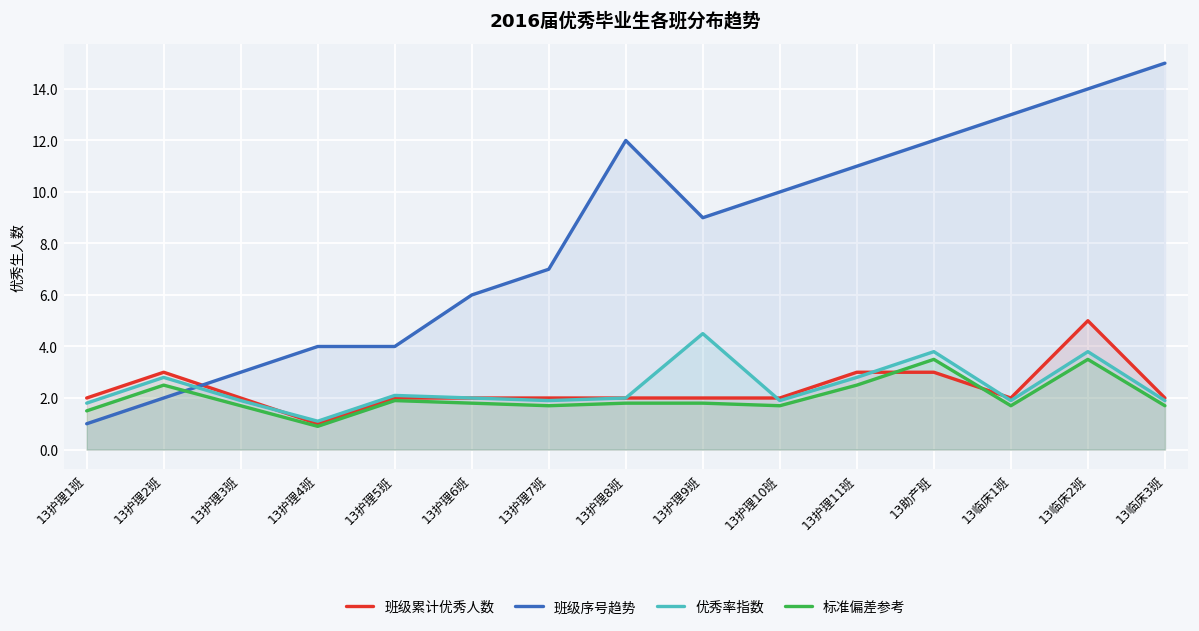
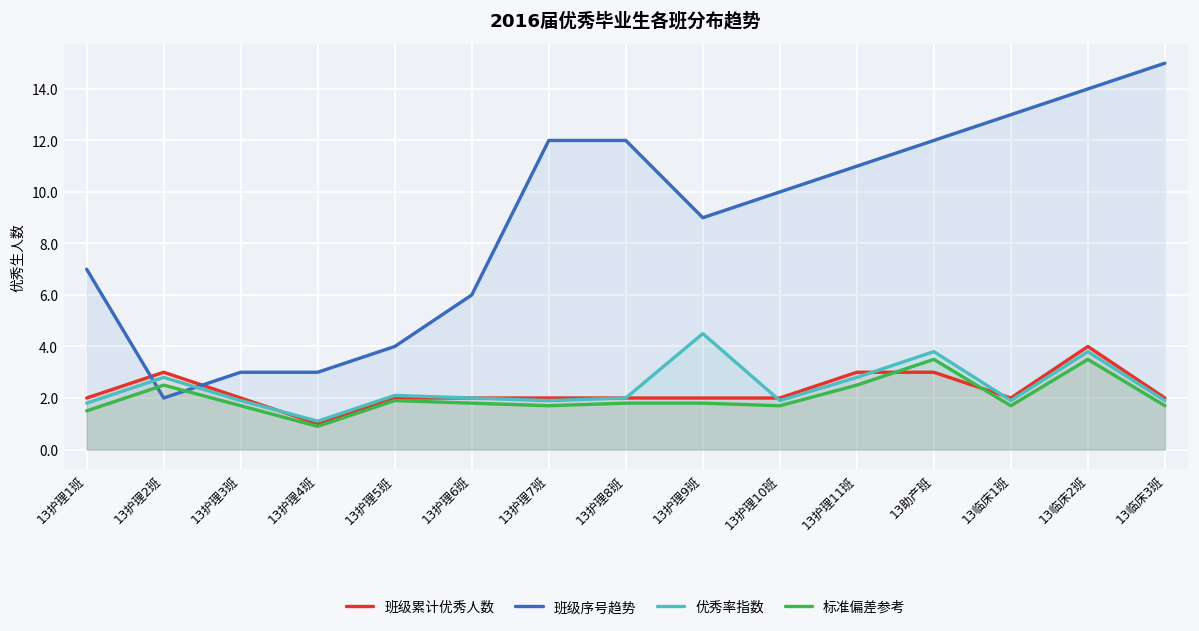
班级序号趋势, 13护理1班: 1 -> 7
班级序号趋势, 13护理4班: 4 -> 3
班级序号趋势, 13护理7班: 7 -> 12
班级累计优秀人数, 13临床2班: 5 -> 4
